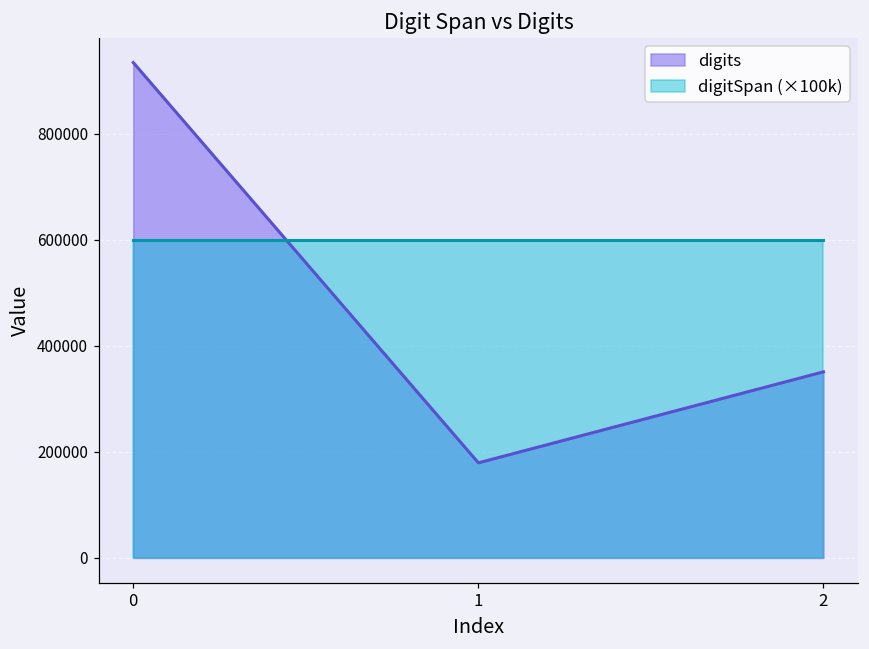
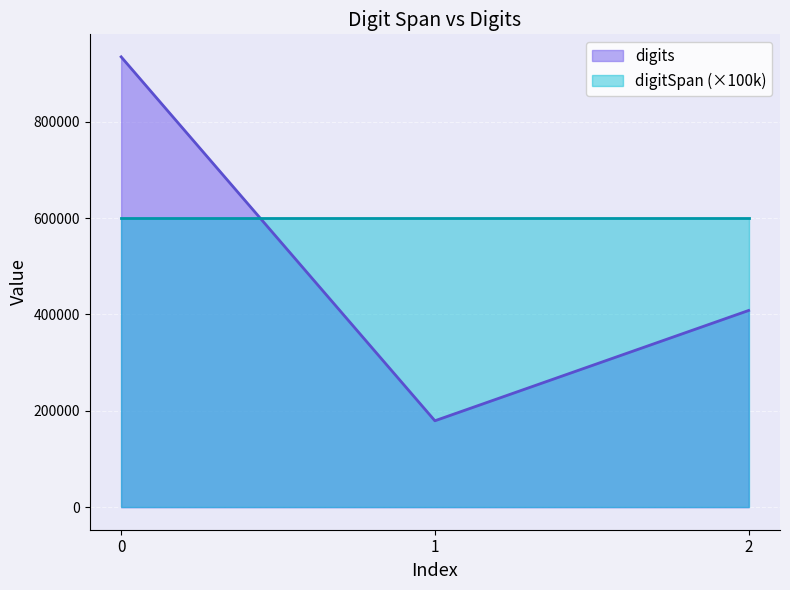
digits, 2: 350000 -> 410000
